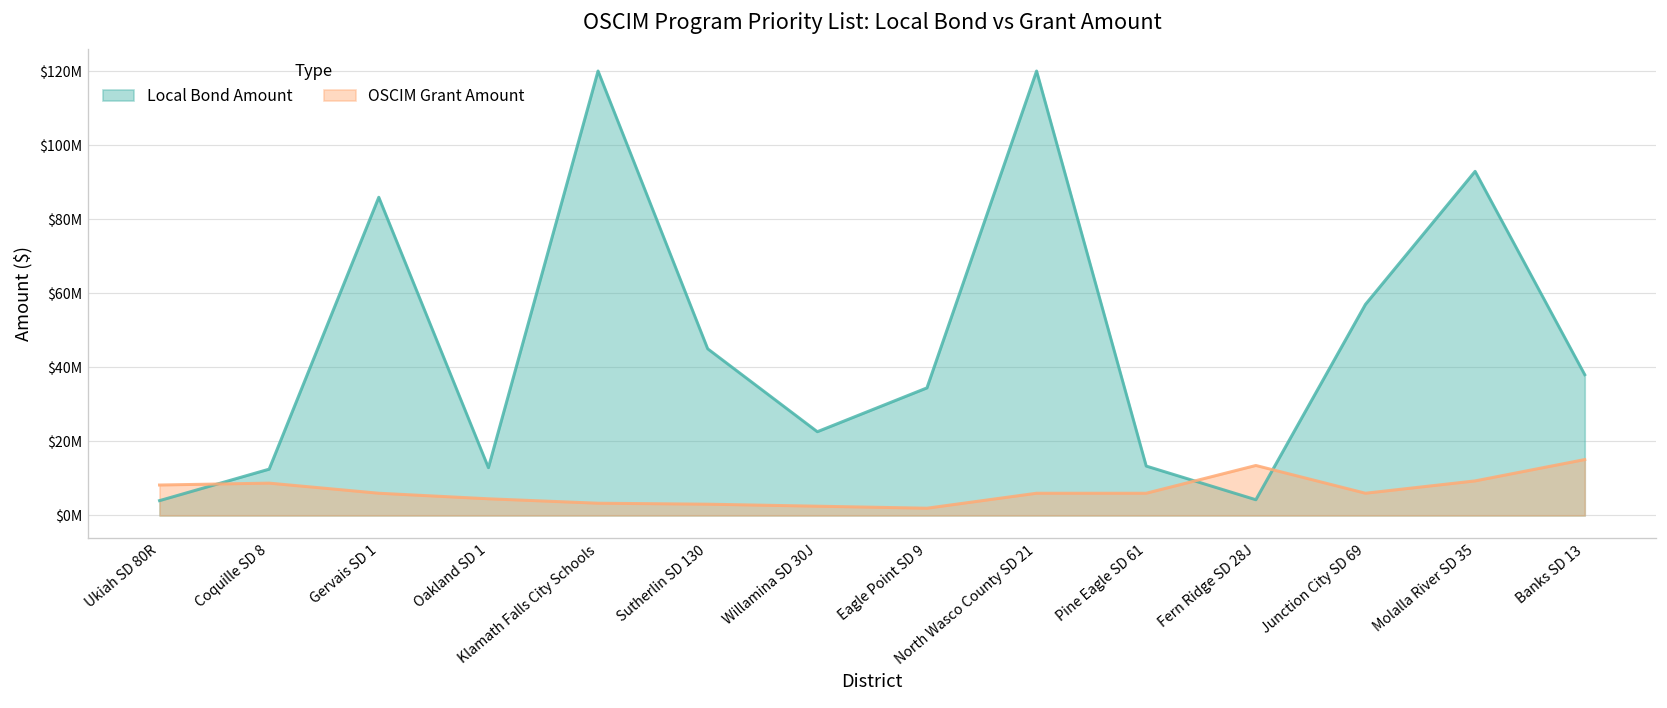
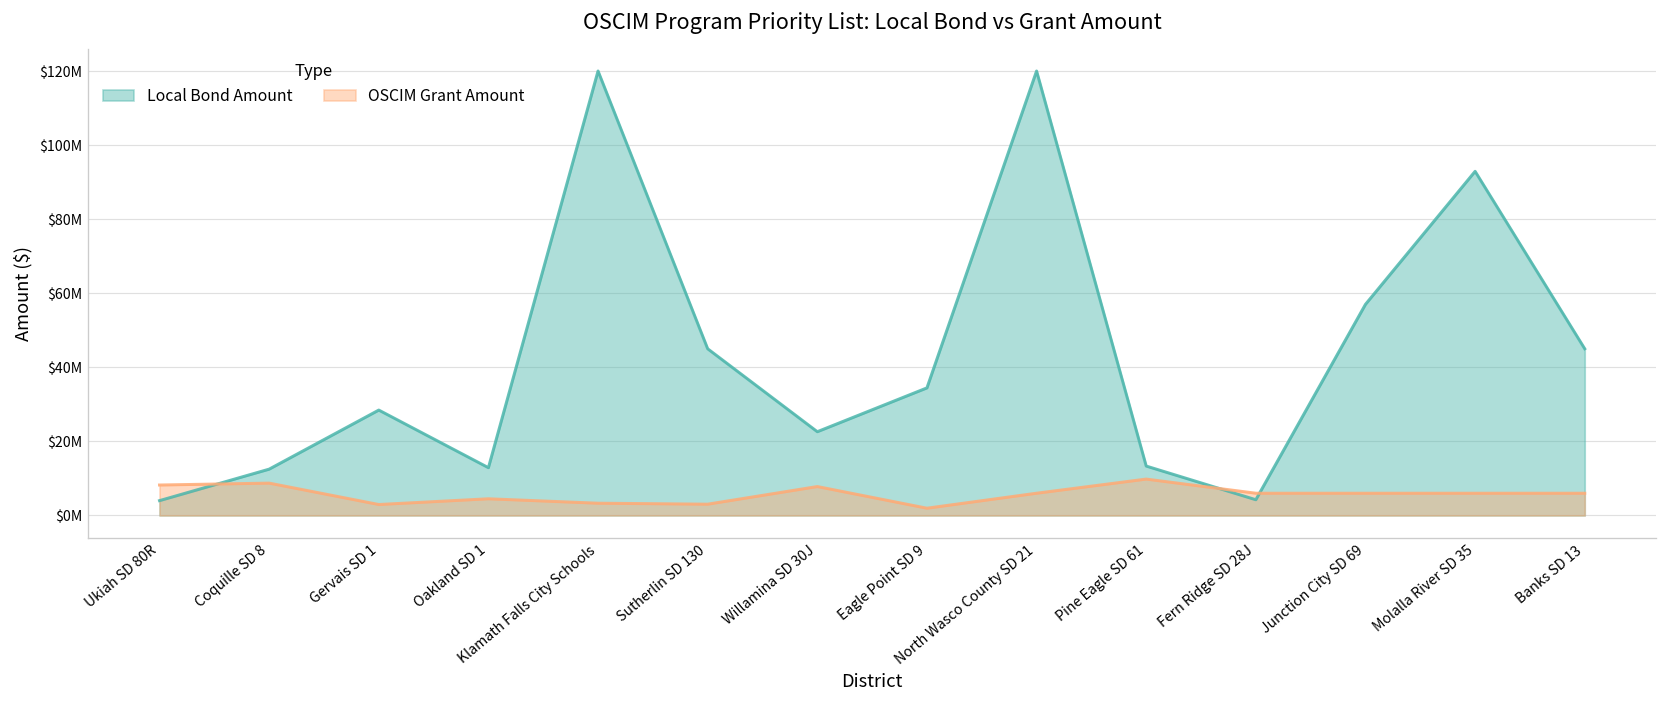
Local Bond Amount, Gervais SD 1: $86000000 -> $28000000
OSCIM Grant Amount, Gervais SD 1: $6000000 -> $3000000
OSCIM Grant Amount, Willamina SD 30J: $3000000 -> $8000000
OSCIM Grant Amount, Pine Eagle SD 61: $6000000 -> $10000000
OSCIM Grant Amount, Fern Ridge SD 28J: $13000000 -> $6000000
OSCIM Grant Amount, Molalla River SD 35: $9000000 -> $6000000
Local Bond Amount, Banks SD 13: $38000000 -> $45000000
OSCIM Grant Amount, Banks SD 13: $15000000 -> $6000000
